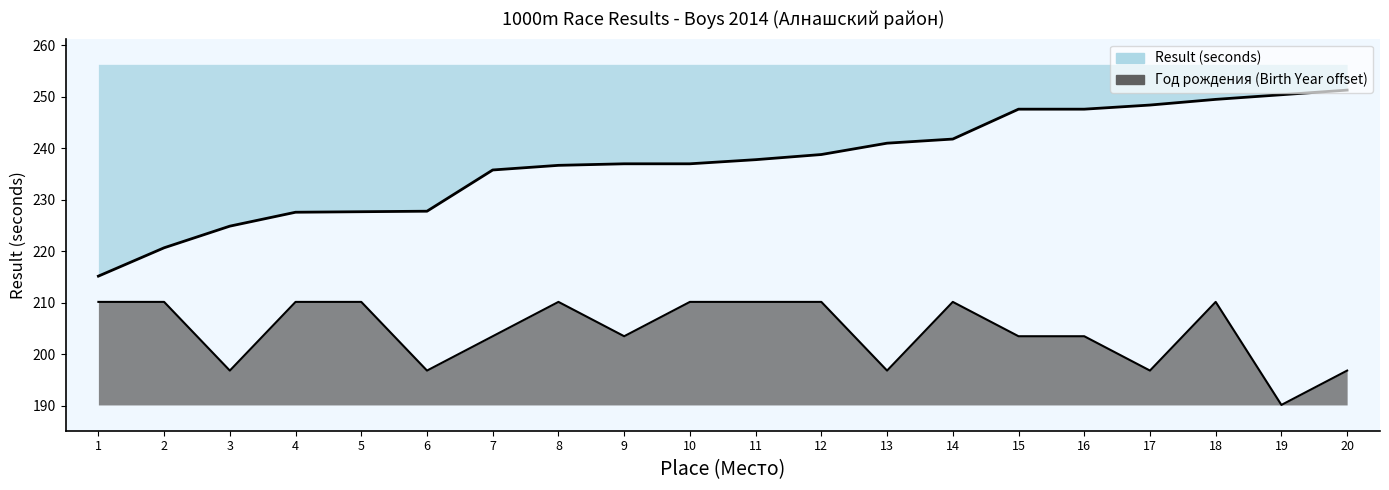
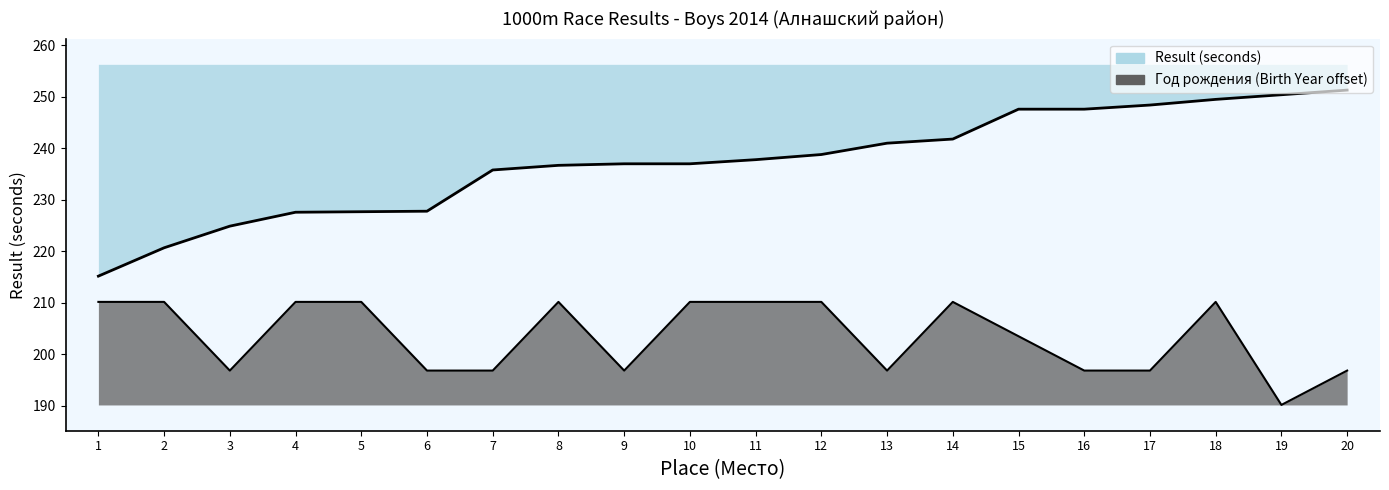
Год рождения (Birth Year offset), 7: 204 -> 197
Год рождения (Birth Year offset), 9: 204 -> 197
Год рождения (Birth Year offset), 16: 204 -> 197
